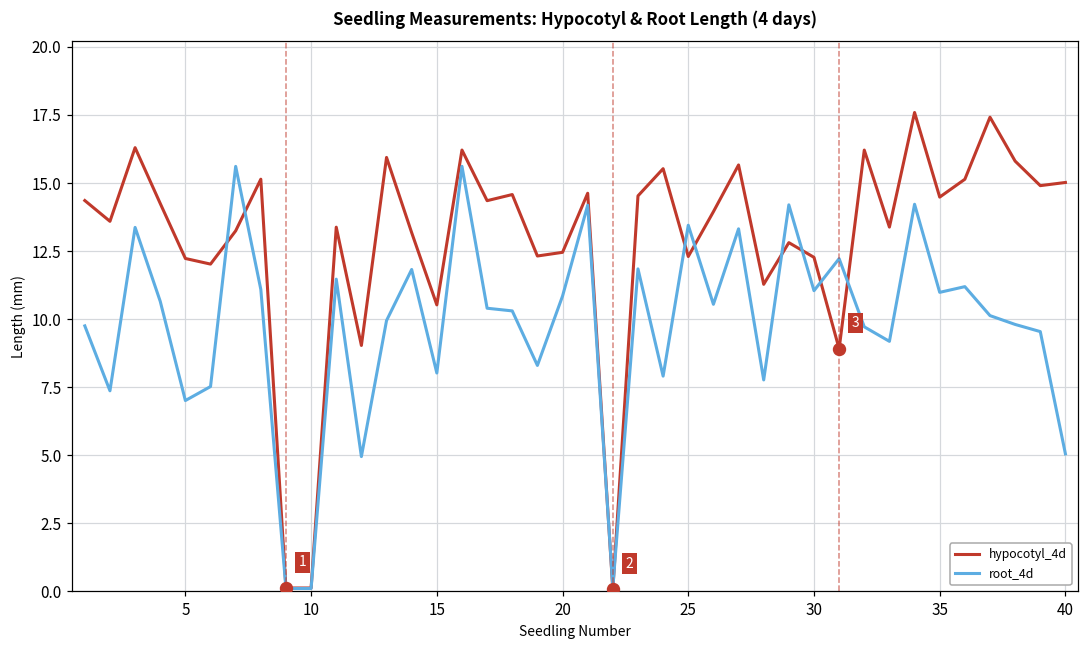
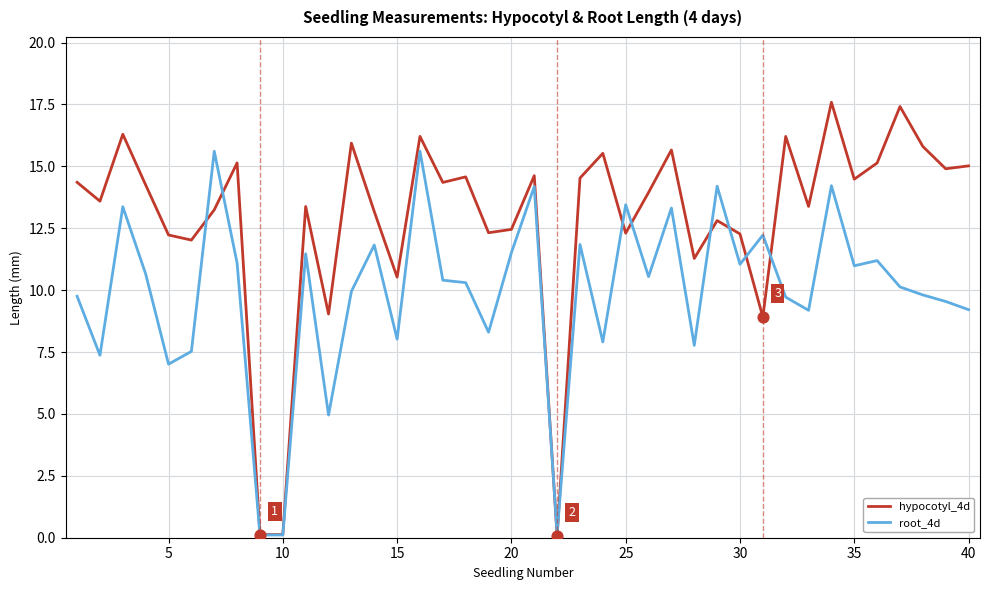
root_4d, 20: 10.8 -> 11.5
root_4d, 40: 5.1 -> 9.2
